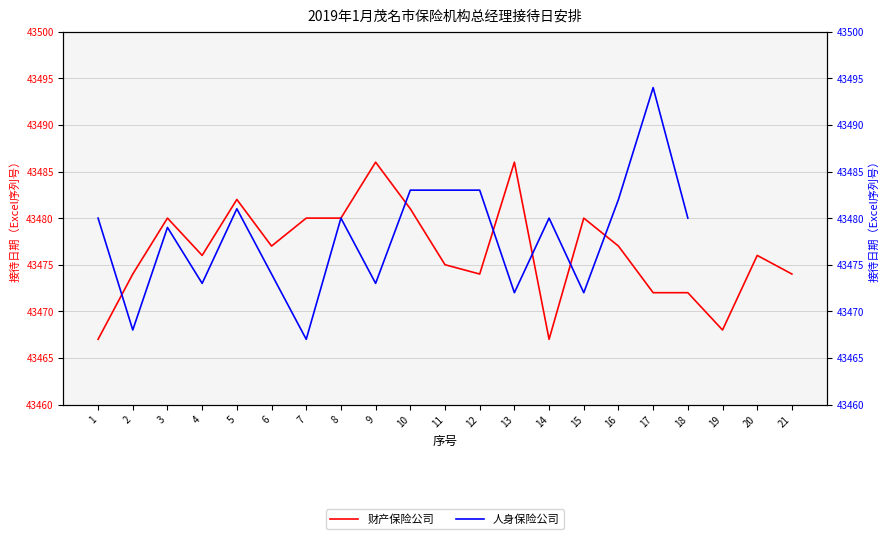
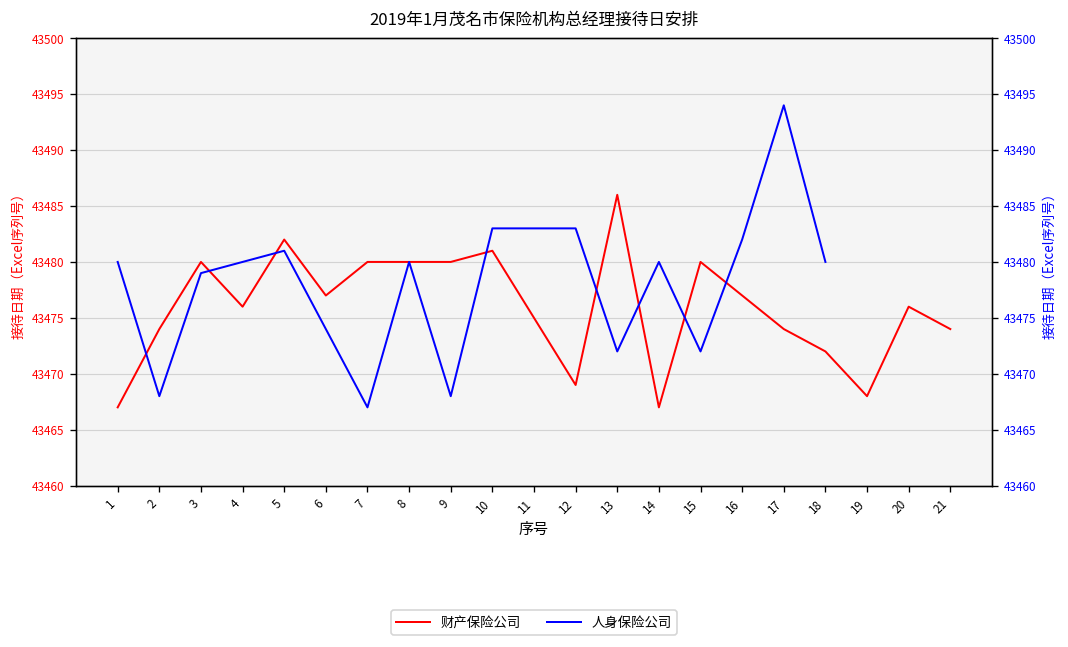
财产保险公司, 9: 43486 -> 43480
财产保险公司, 12: 43474 -> 43469
财产保险公司, 17: 43472 -> 43474
人身保险公司, 4: 43473 -> 43480
人身保险公司, 9: 43473 -> 43468
